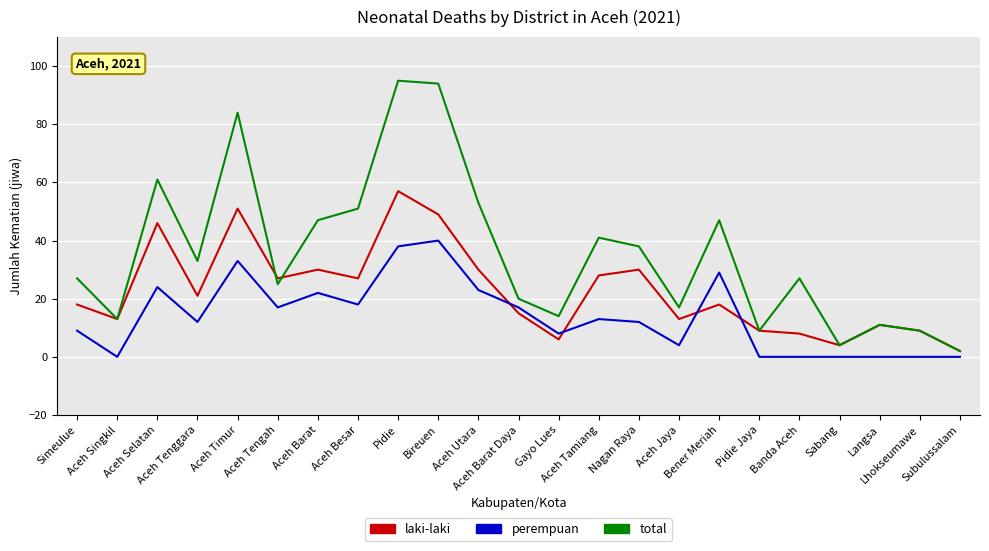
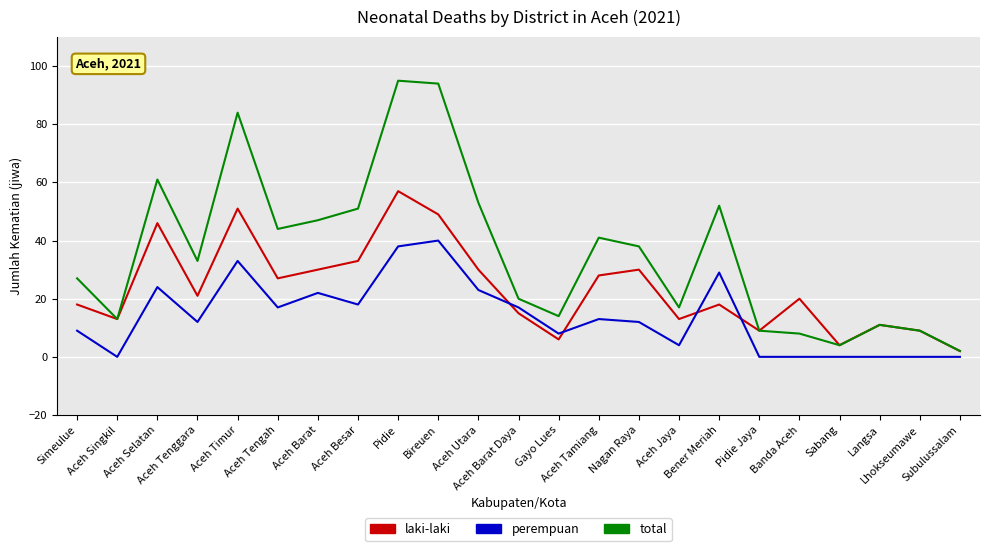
total, Aceh Tengah: 25 -> 44
laki-laki, Aceh Besar: 27 -> 33
total, Bener Meriah: 47 -> 52
laki-laki, Banda Aceh: 8 -> 20
total, Banda Aceh: 27 -> 8
